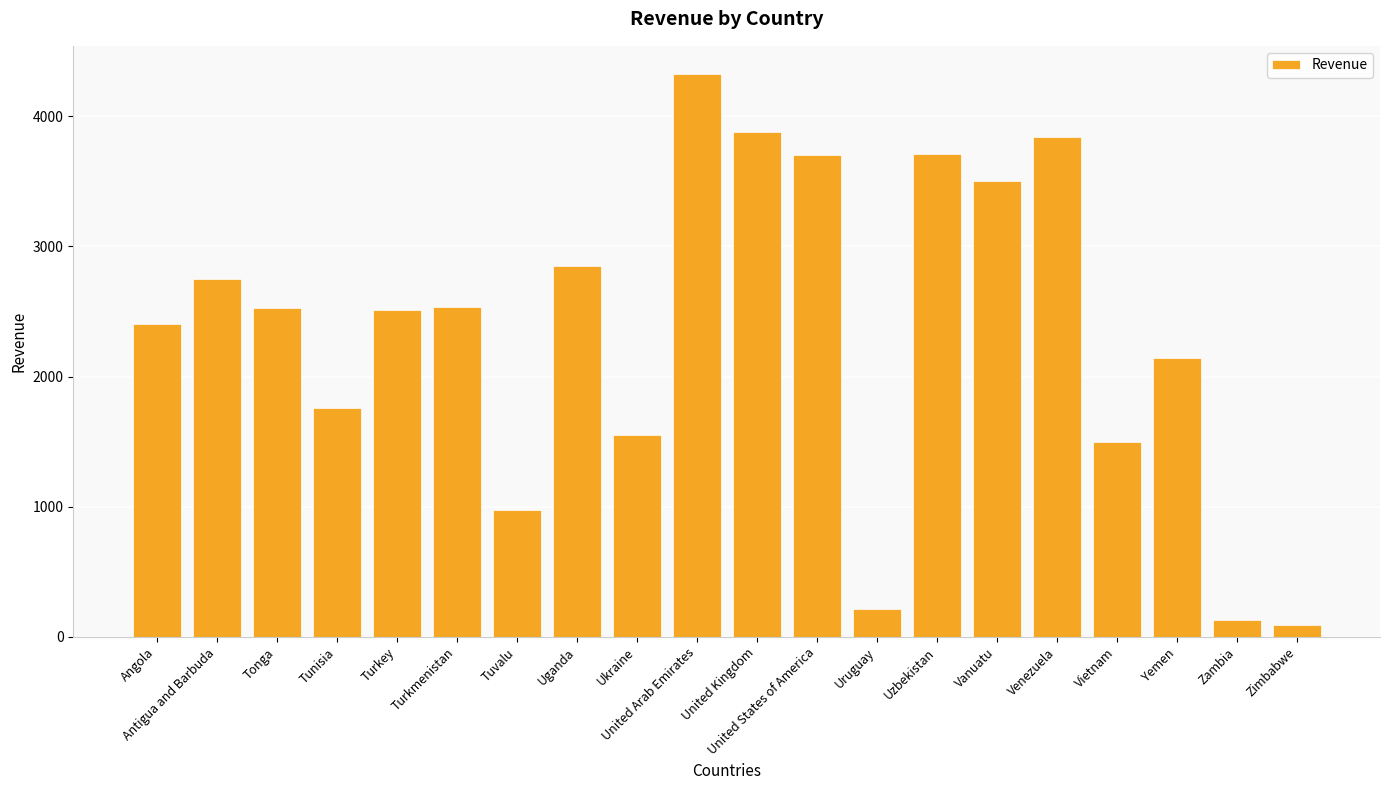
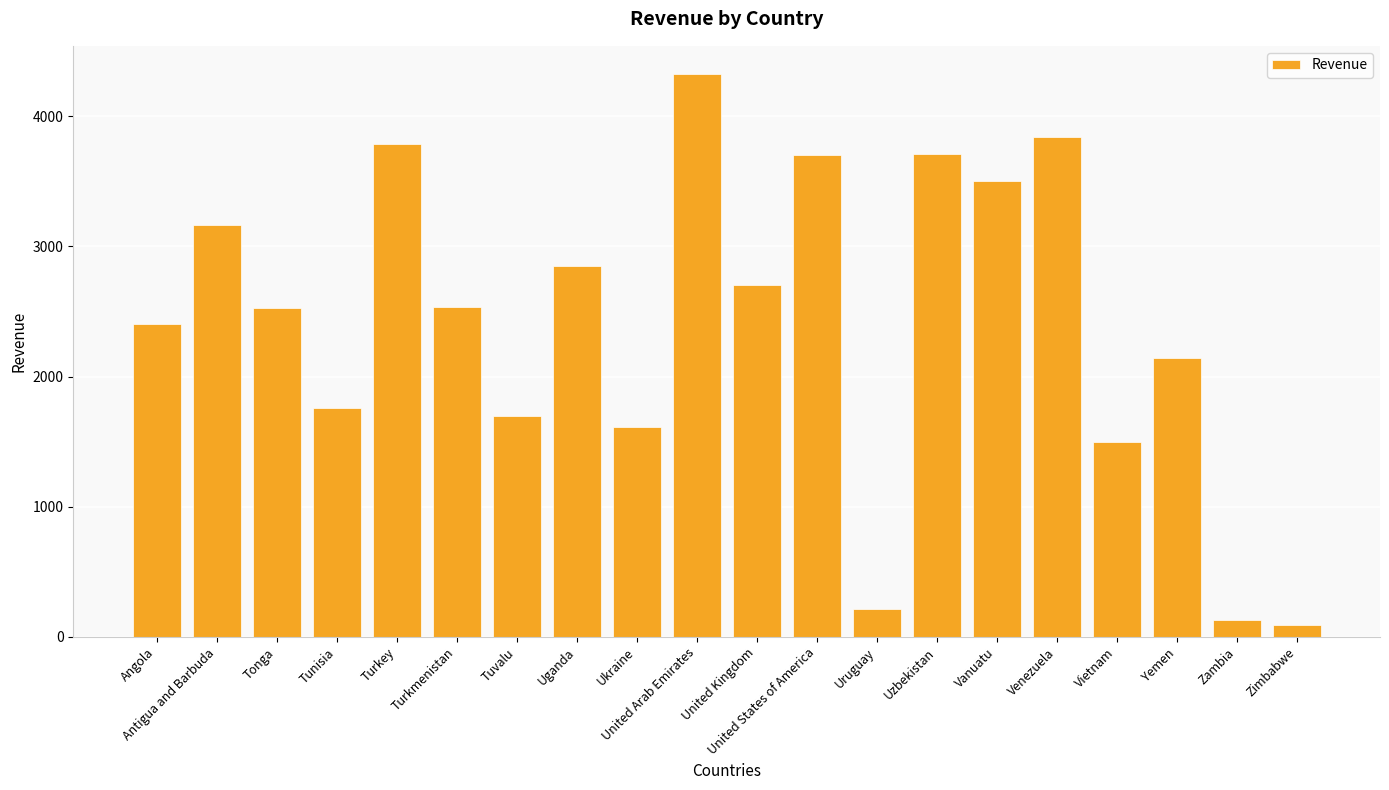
Antigua and Barbuda: 2750 -> 3170
Turkey: 2510 -> 3790
Tuvalu: 970 -> 1690
Ukraine: 1550 -> 1620
United Kingdom: 3880 -> 2700
